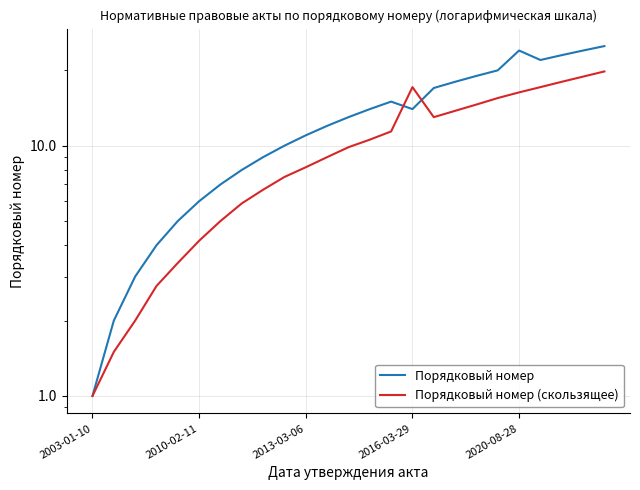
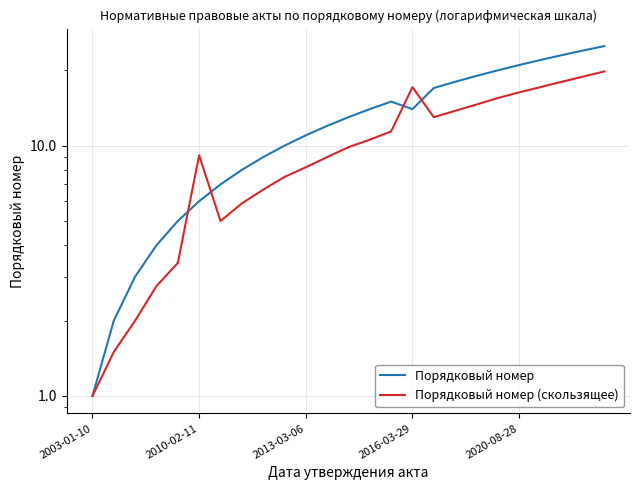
Порядковый номер (скользящее), 2010-02-11: 4.2 -> 9.2
Порядковый номер, 2020-08-28: 24 -> 21
